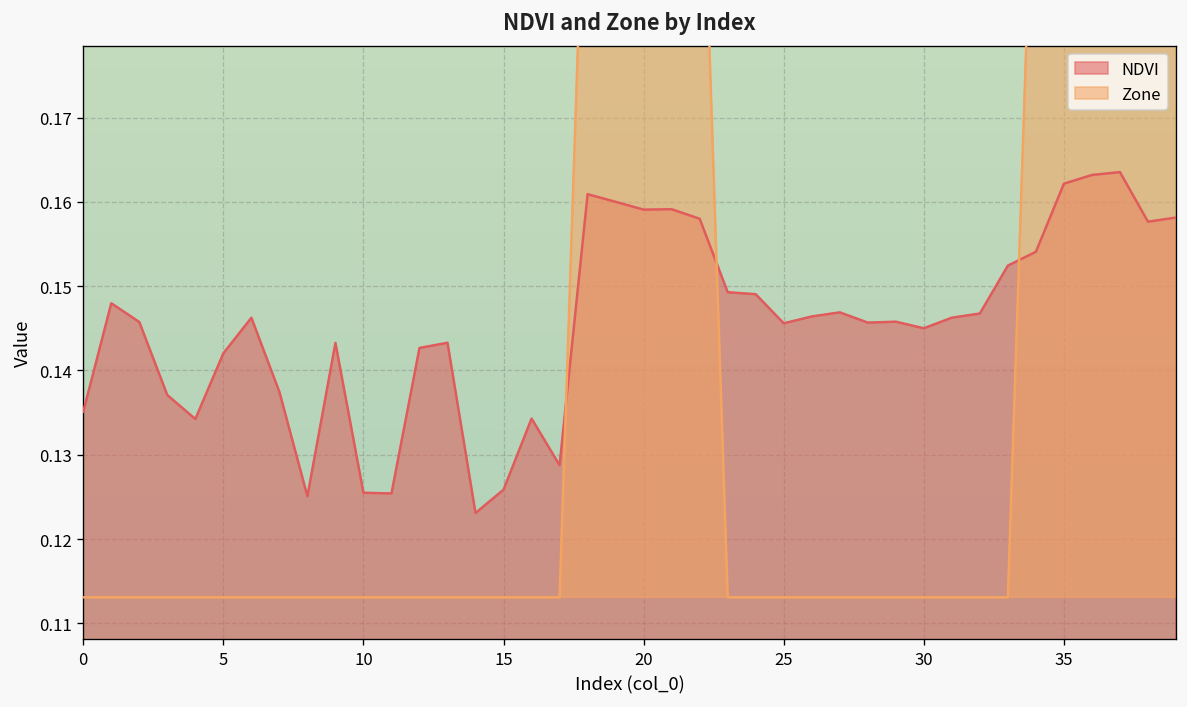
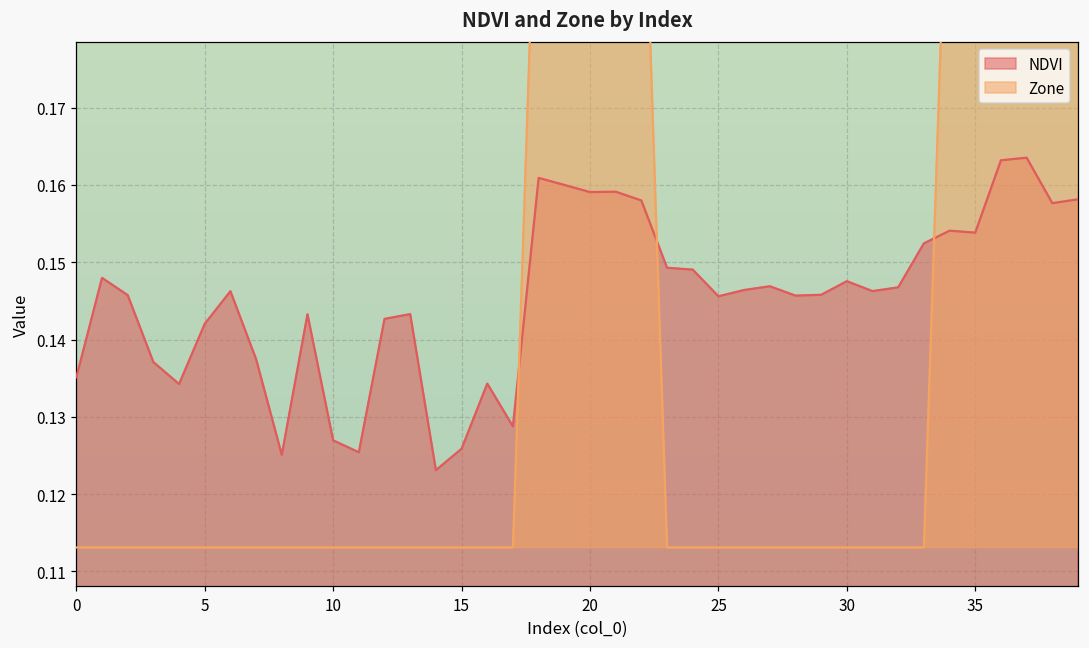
NDVI, 10: 0.125 -> 0.127
NDVI, 30: 0.145 -> 0.148
NDVI, 35: 0.162 -> 0.154
